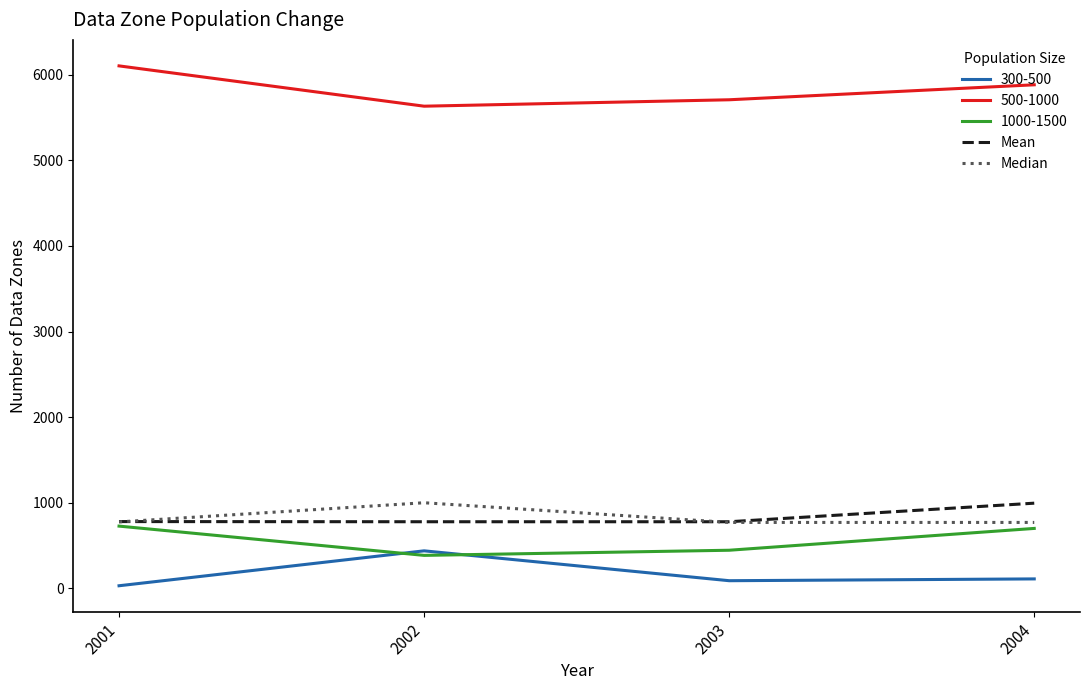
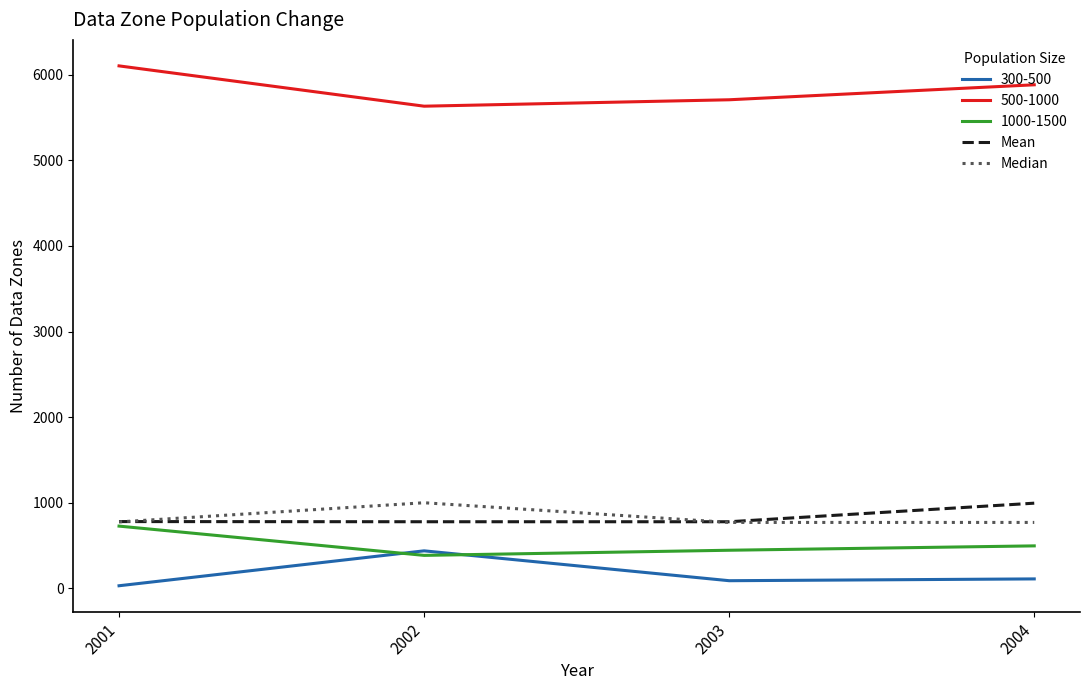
1000-1500, 2004: 700 -> 500
